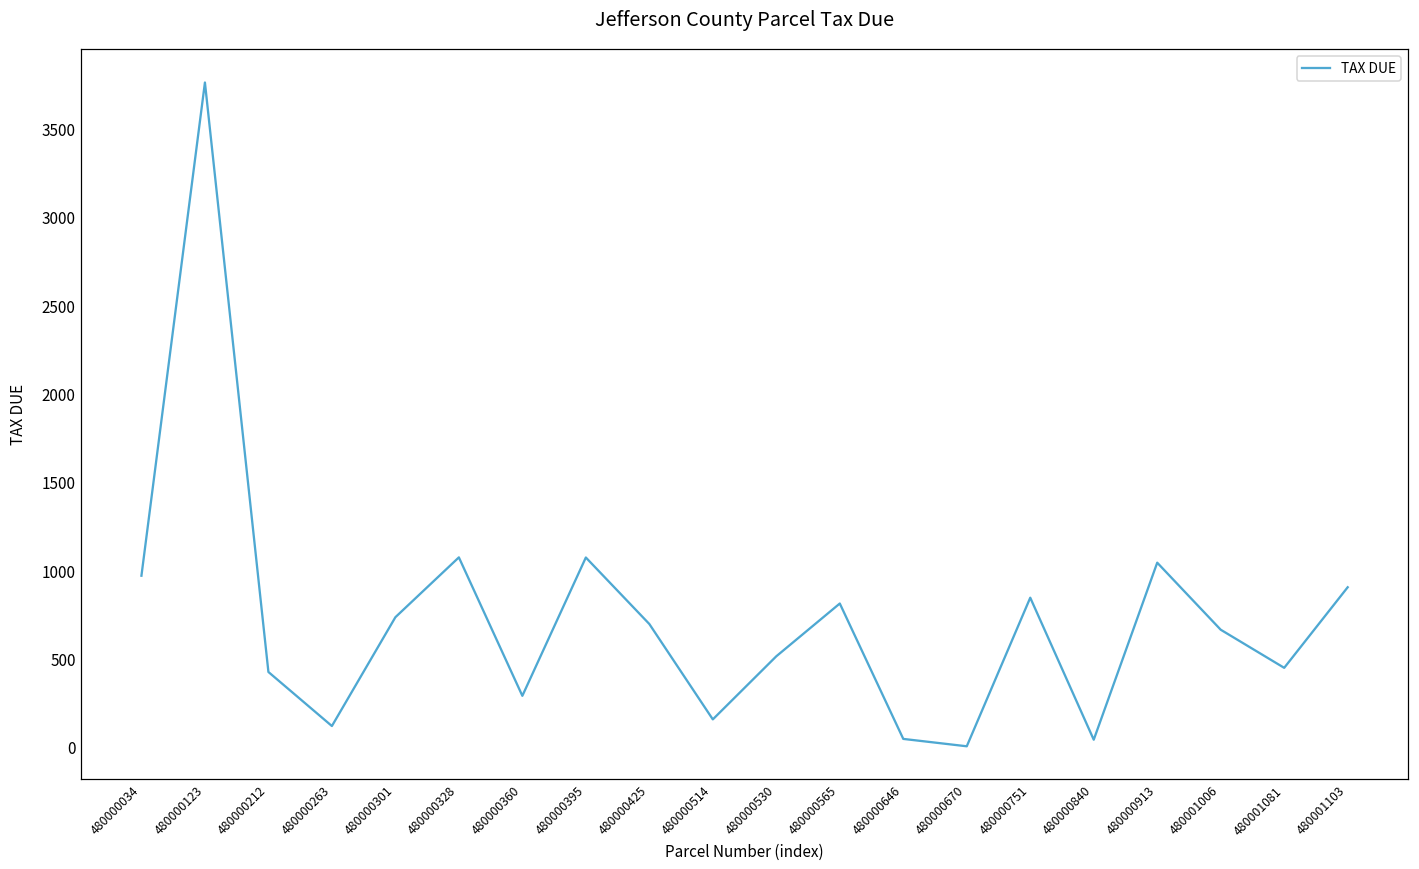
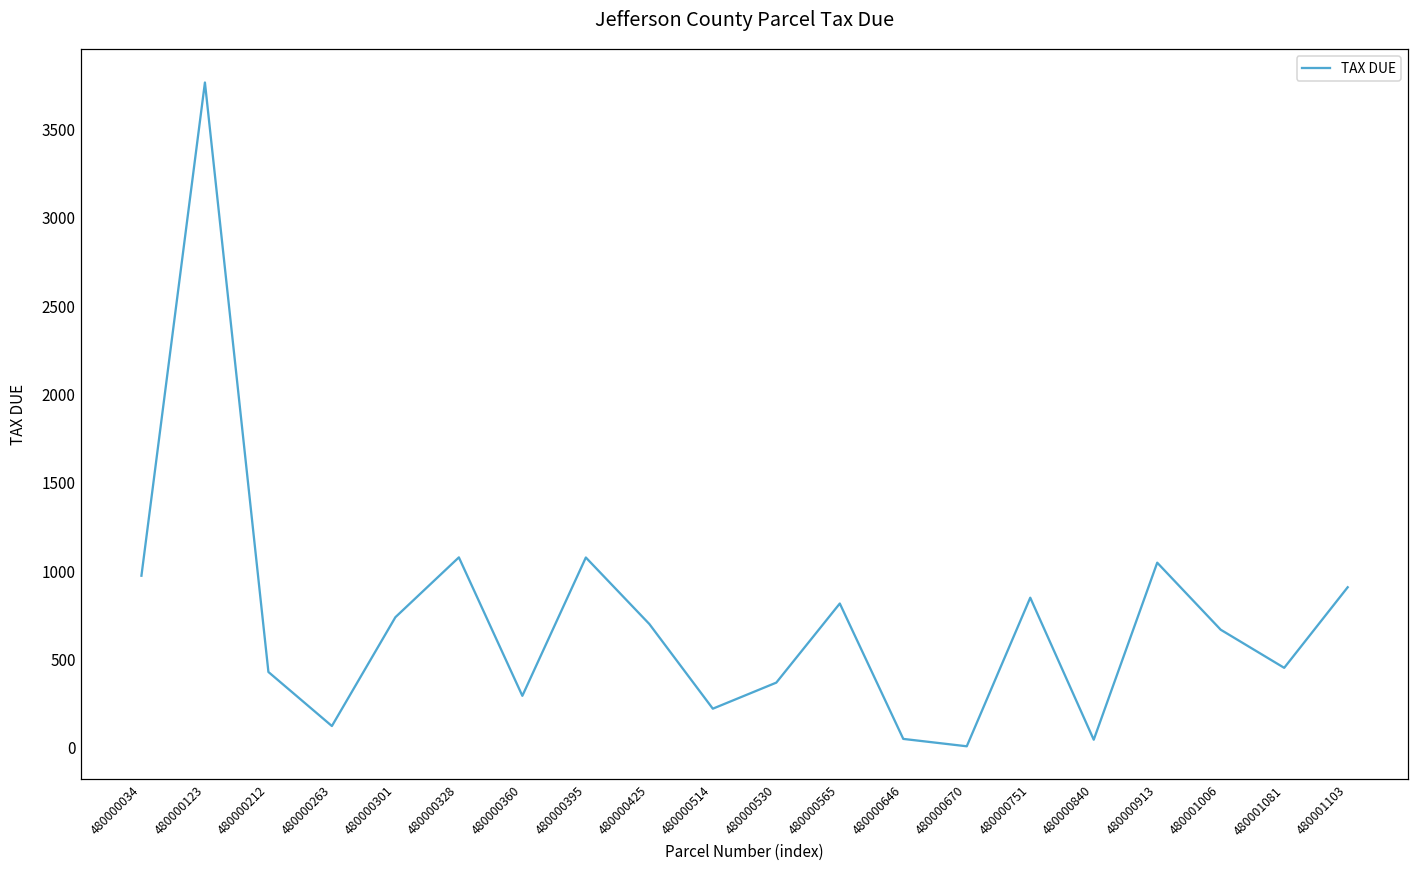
480000514: 160 -> 220
480000530: 520 -> 370
